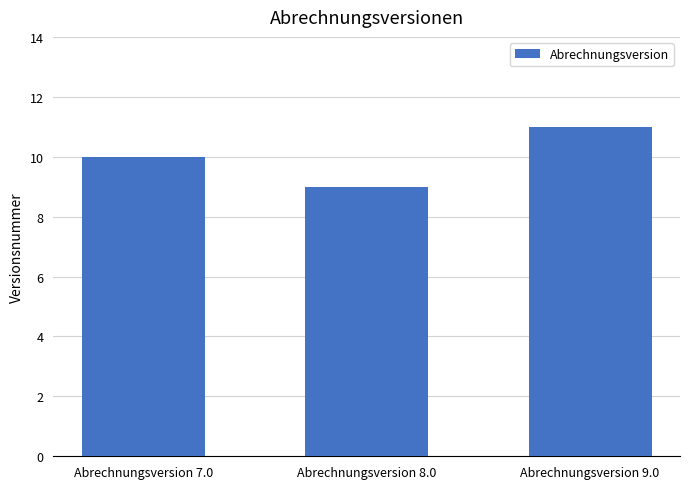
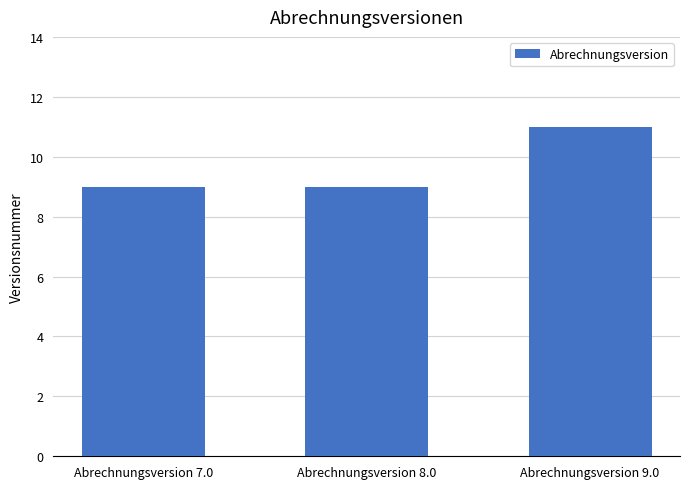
Abrechnungsversion 7.0: 10 -> 9
